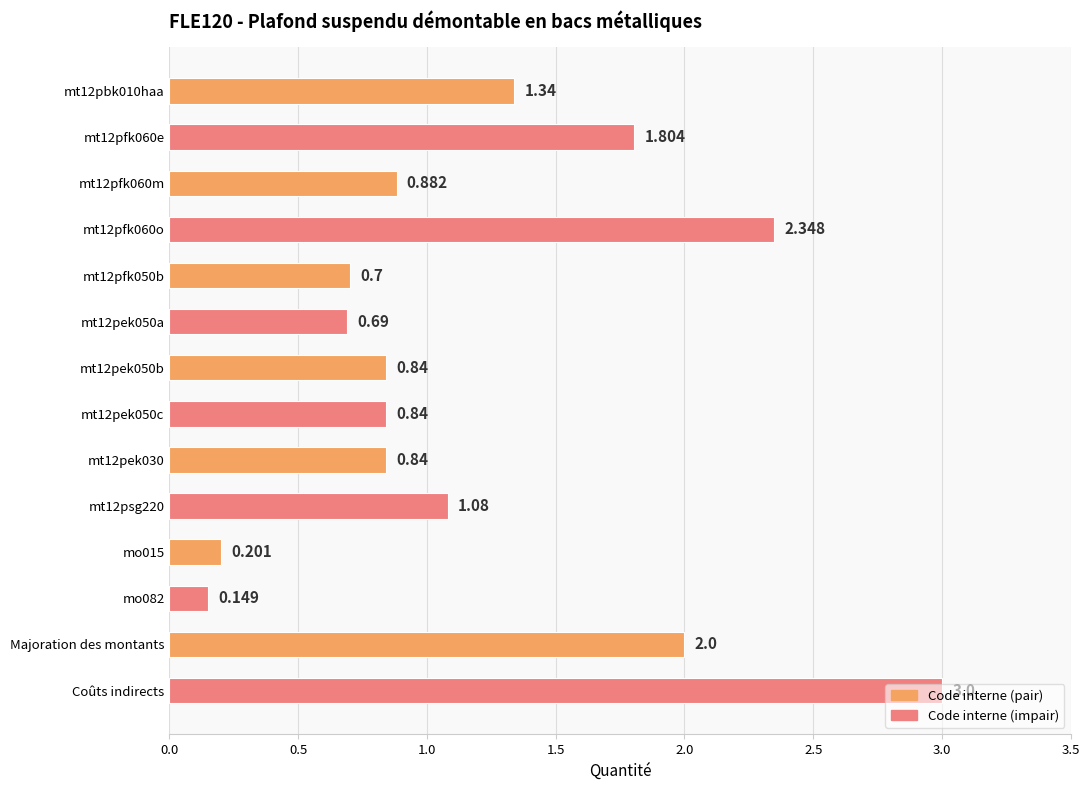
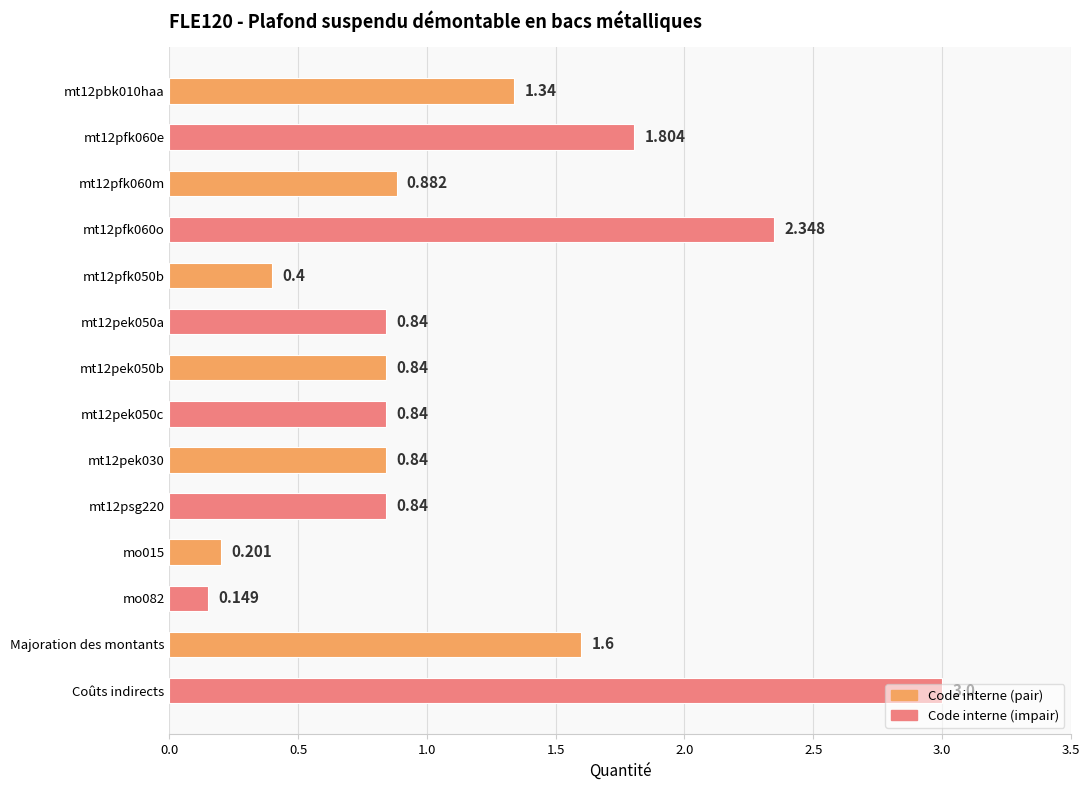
mt12pfk050b: 0.7 -> 0.4
mt12pek050a: 0.69 -> 0.84
mt12psg220: 1.08 -> 0.84
Majoration des montants: 2.0 -> 1.6
